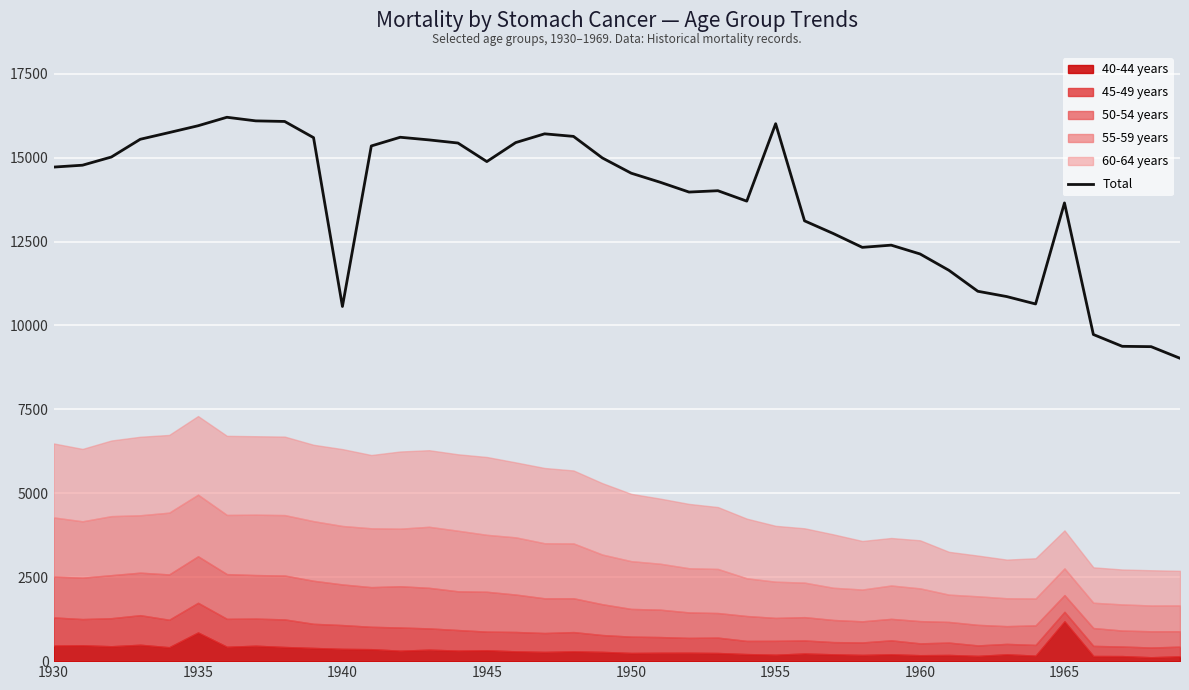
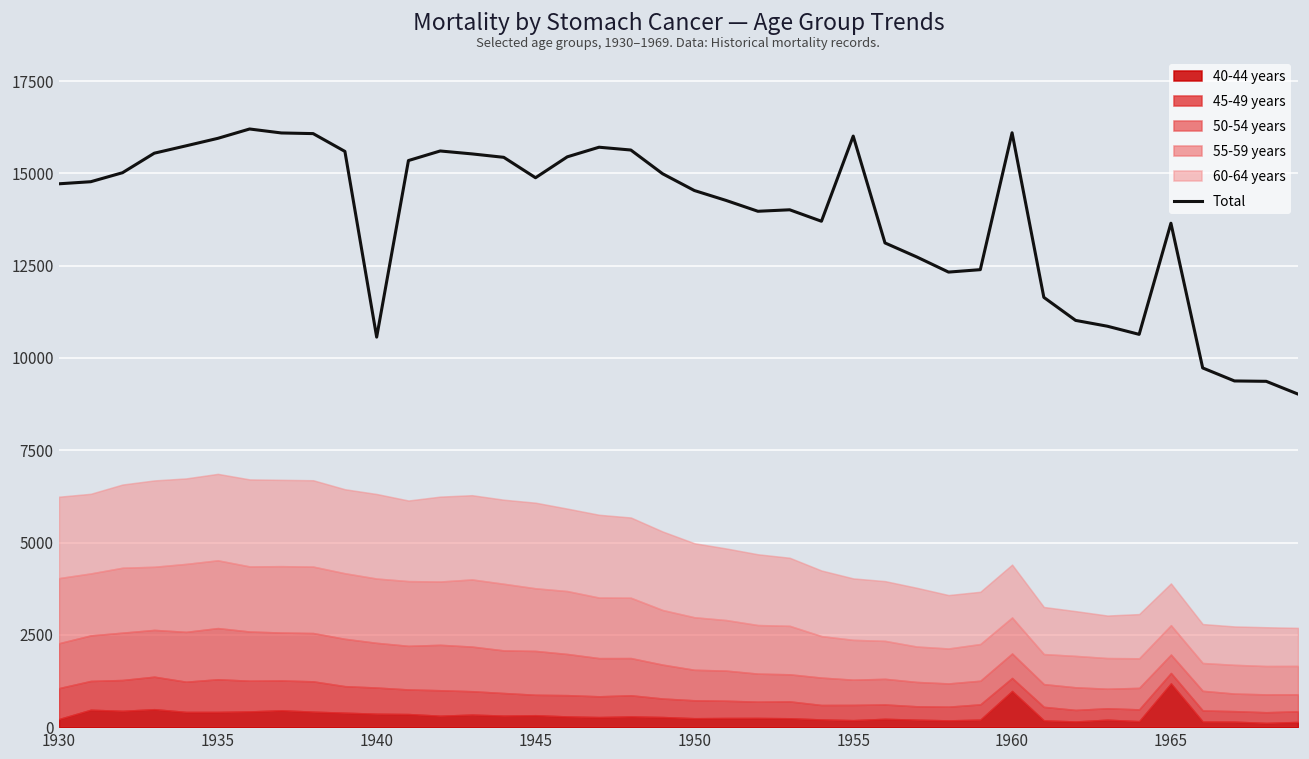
40-44 years, 1930: 500 -> 200
40-44 years, 1935: 900 -> 400
Total, 1960: 12100 -> 16100
40-44 years, 1960: 200 -> 1000
